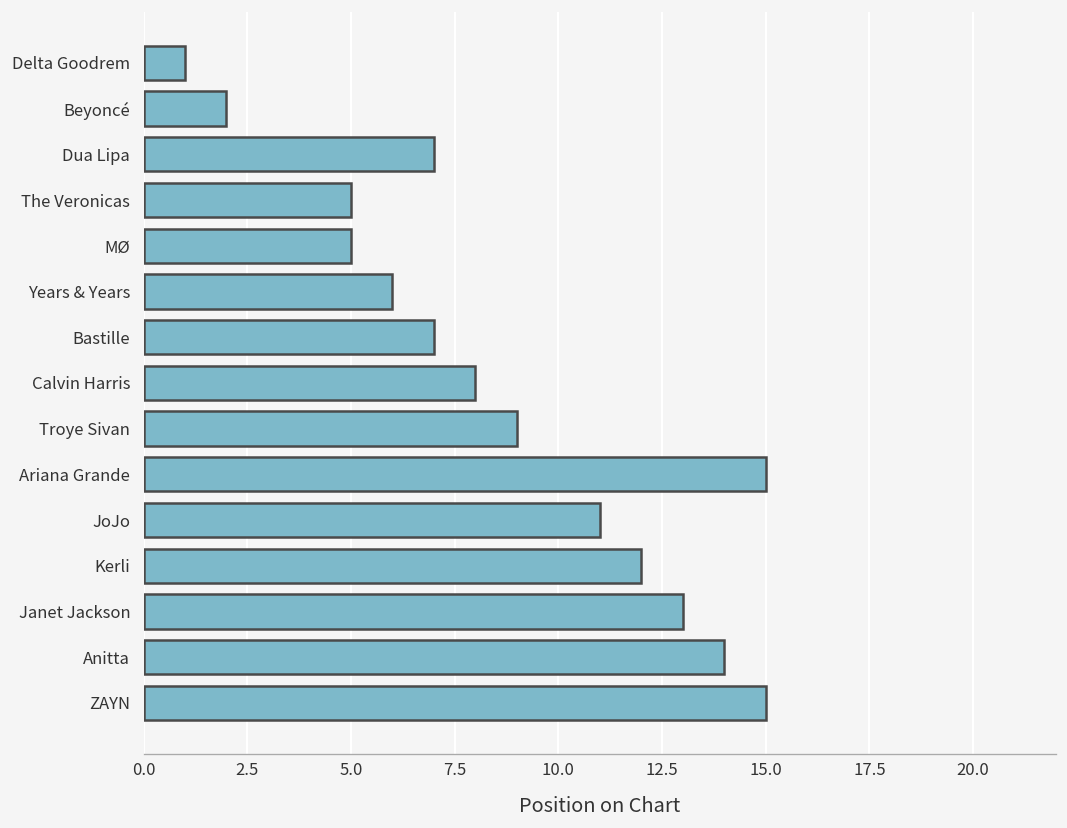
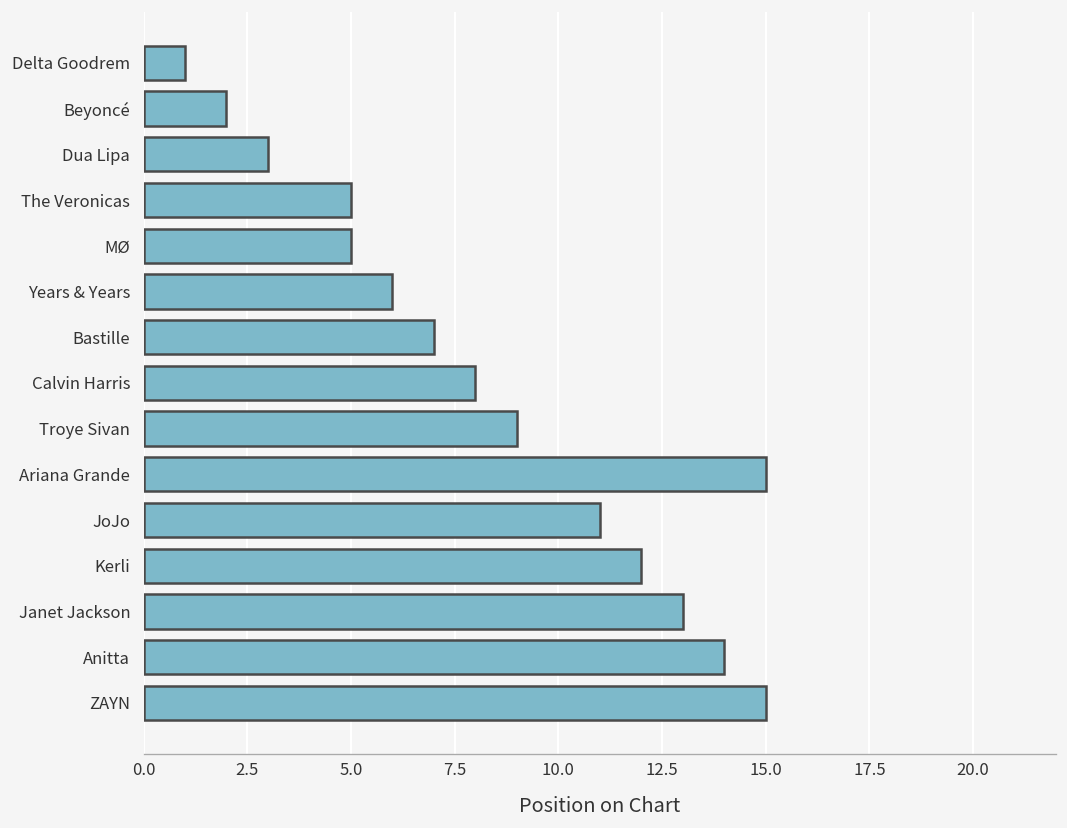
Dua Lipa: 7 -> 3
